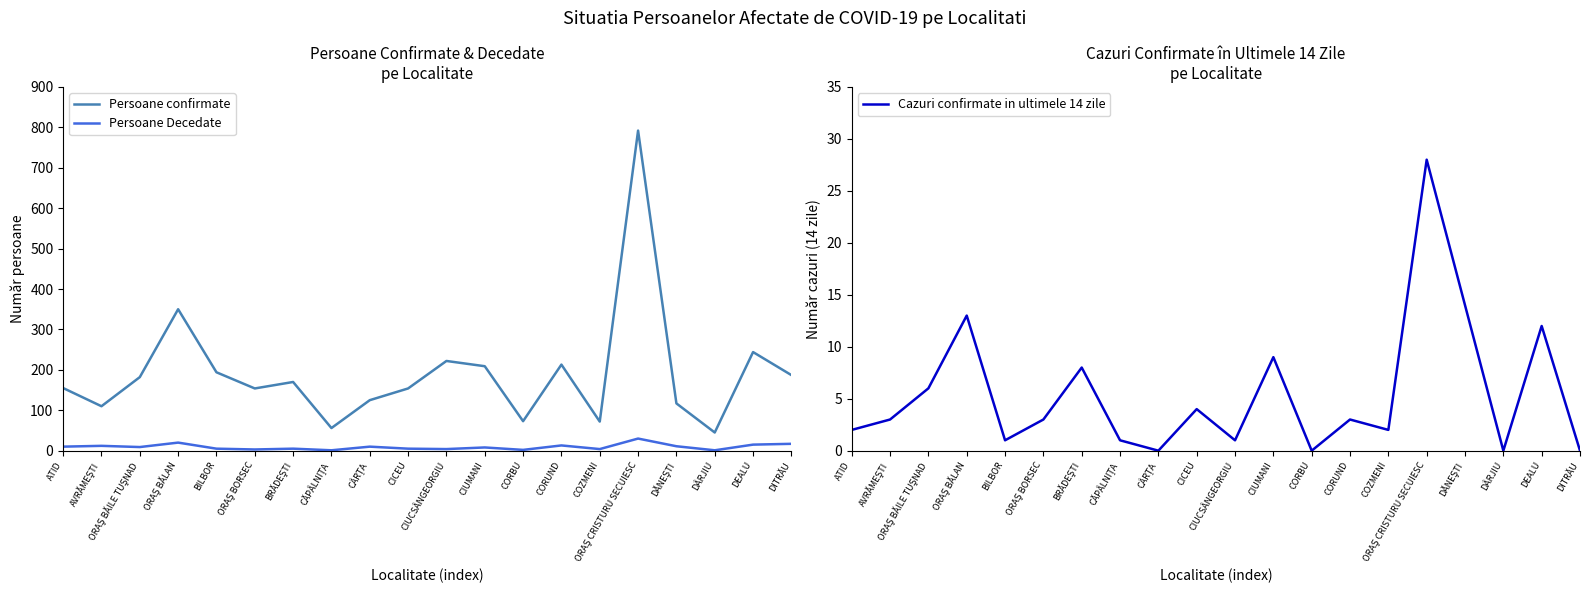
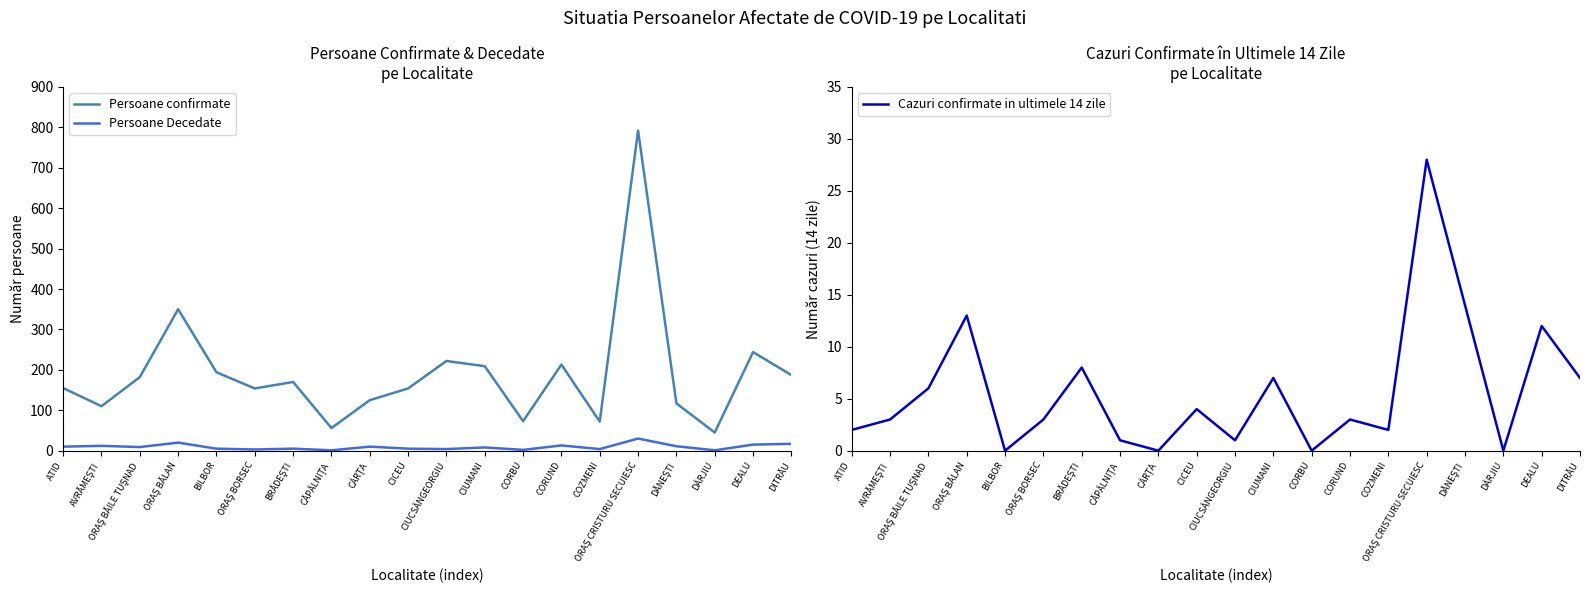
Cazuri Confirmate în Ultimele 14 Zile pe Localitate, BILBOR: 1 -> 0
Cazuri Confirmate în Ultimele 14 Zile pe Localitate, CIUMANI: 9 -> 7
Cazuri Confirmate în Ultimele 14 Zile pe Localitate, DITRĂU: 0 -> 7
